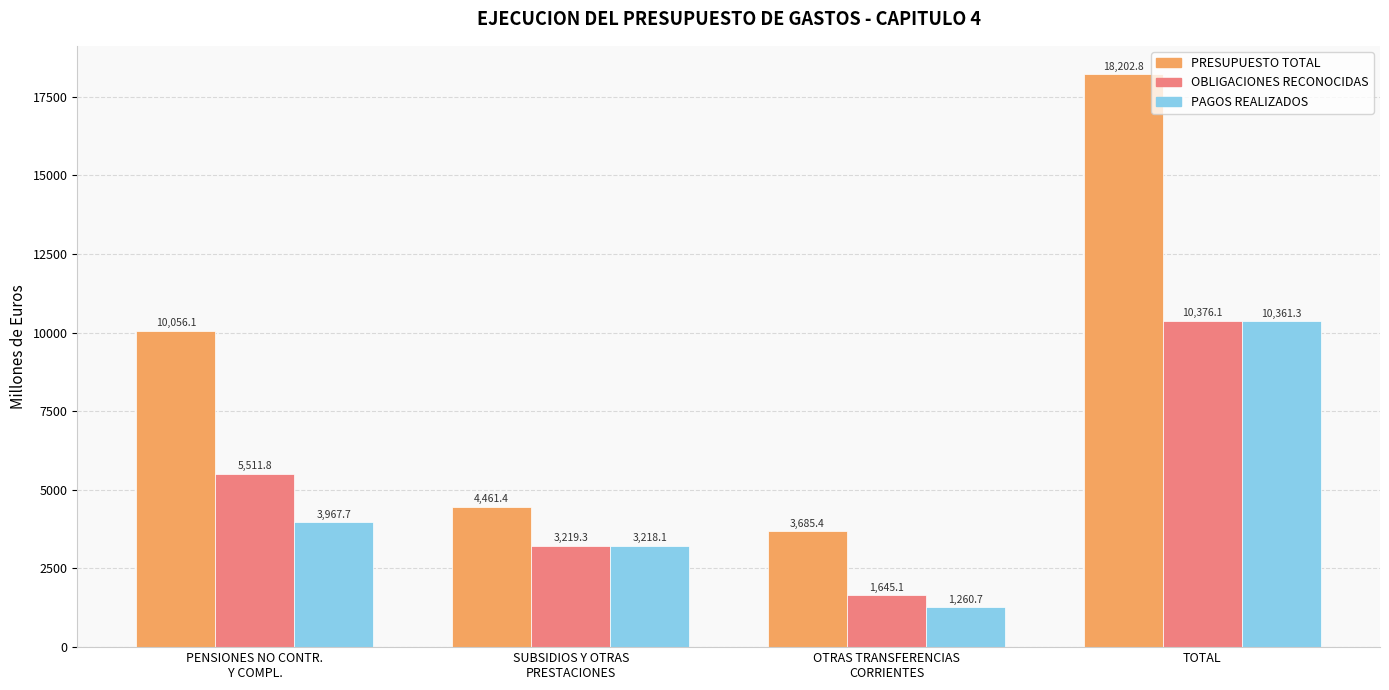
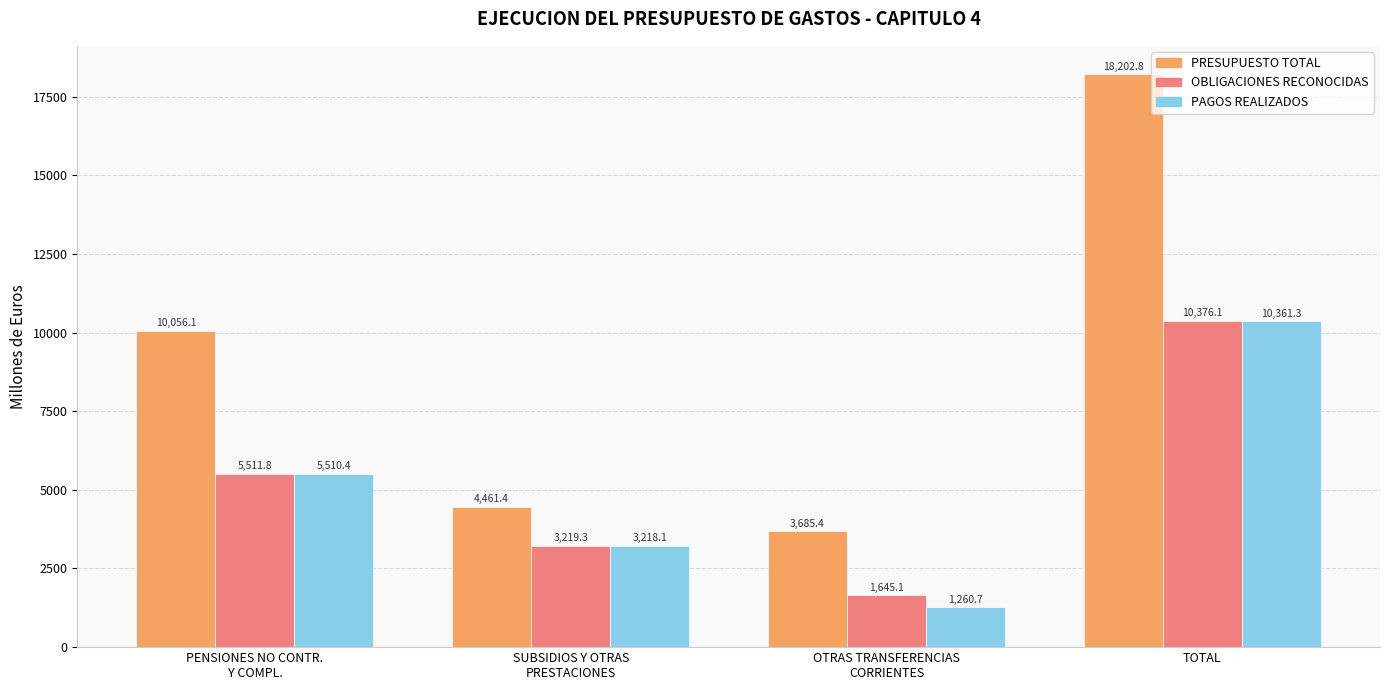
PAGOS REALIZADOS, PENSIONES NO CONTR. Y COMPL.: 3,967.7 -> 5,510.4
